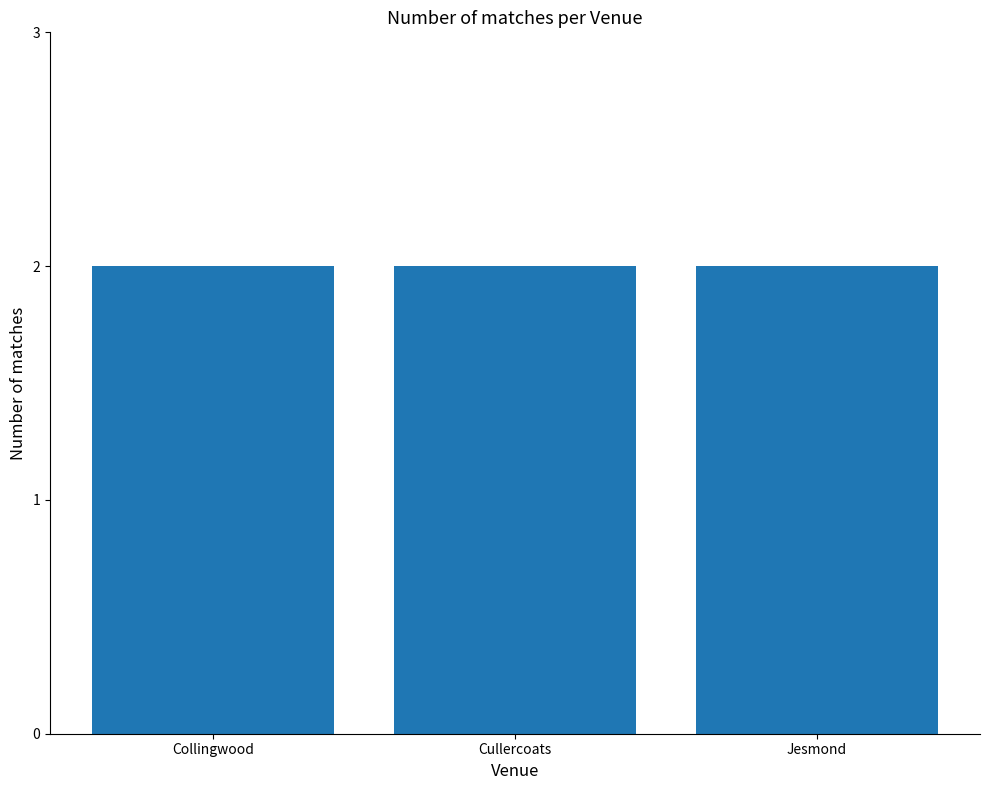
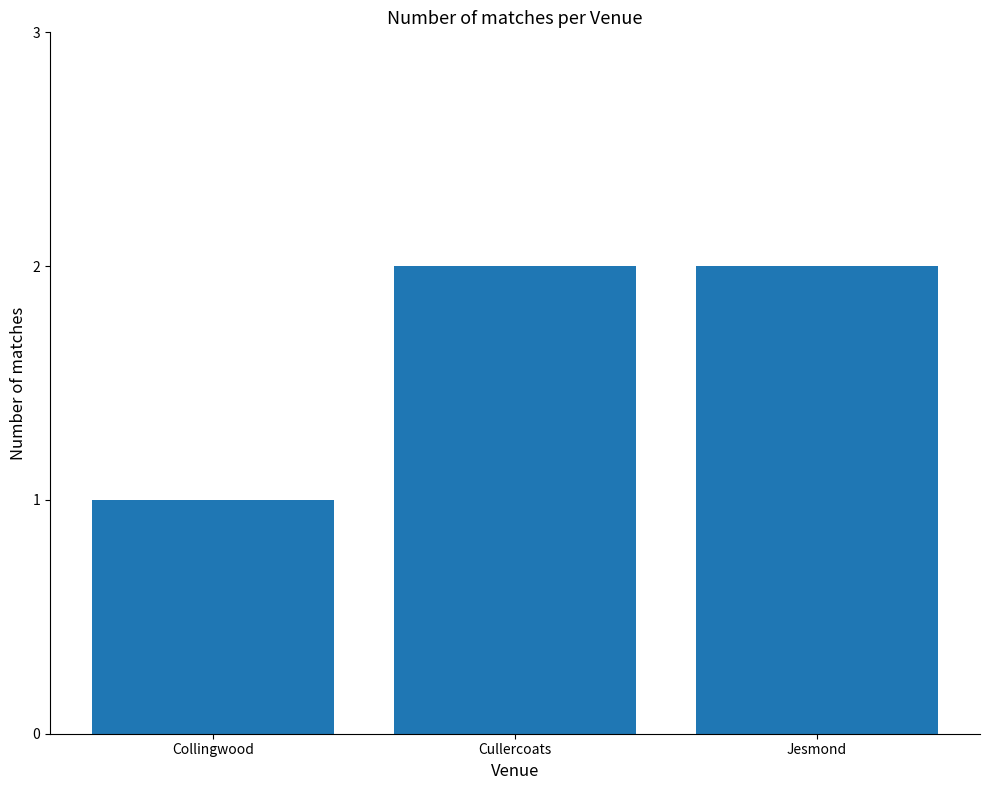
Collingwood: 2 -> 1
